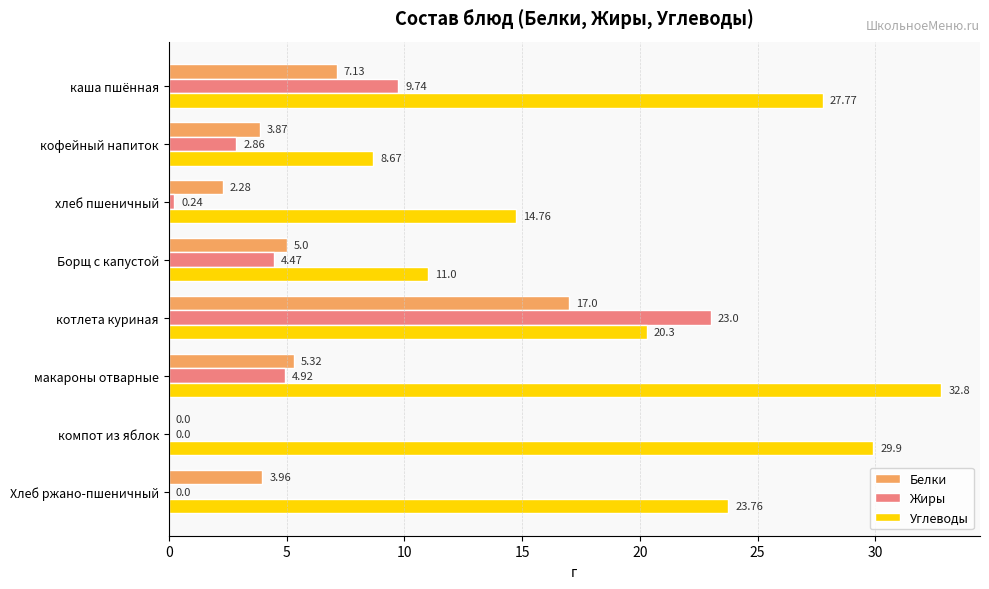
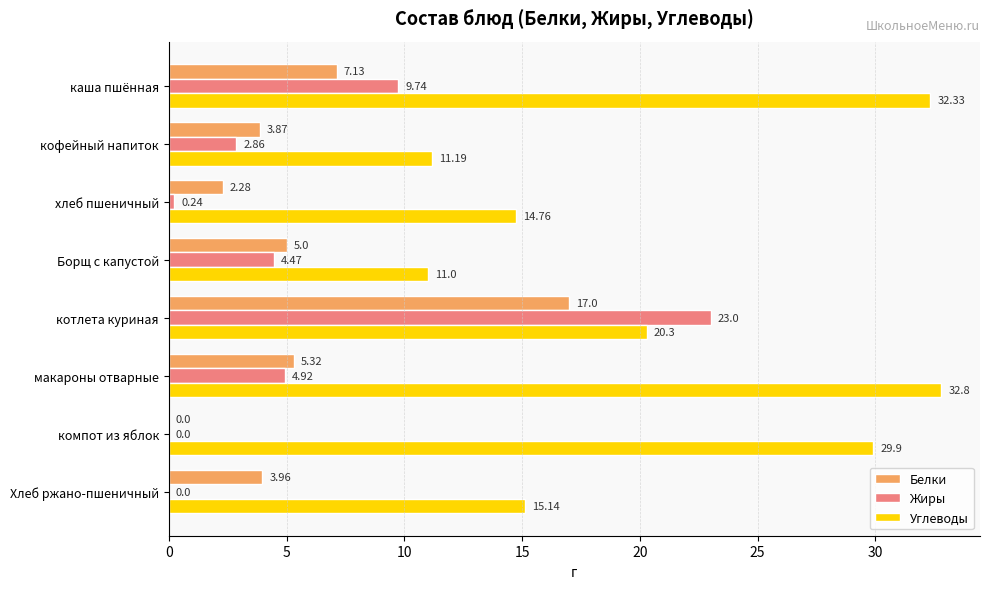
Углеводы, каша пшённая: 27.77 -> 32.33
Углеводы, кофейный напиток: 8.67 -> 11.19
Углеводы, Хлеб ржано-пшеничный: 23.76 -> 15.14
